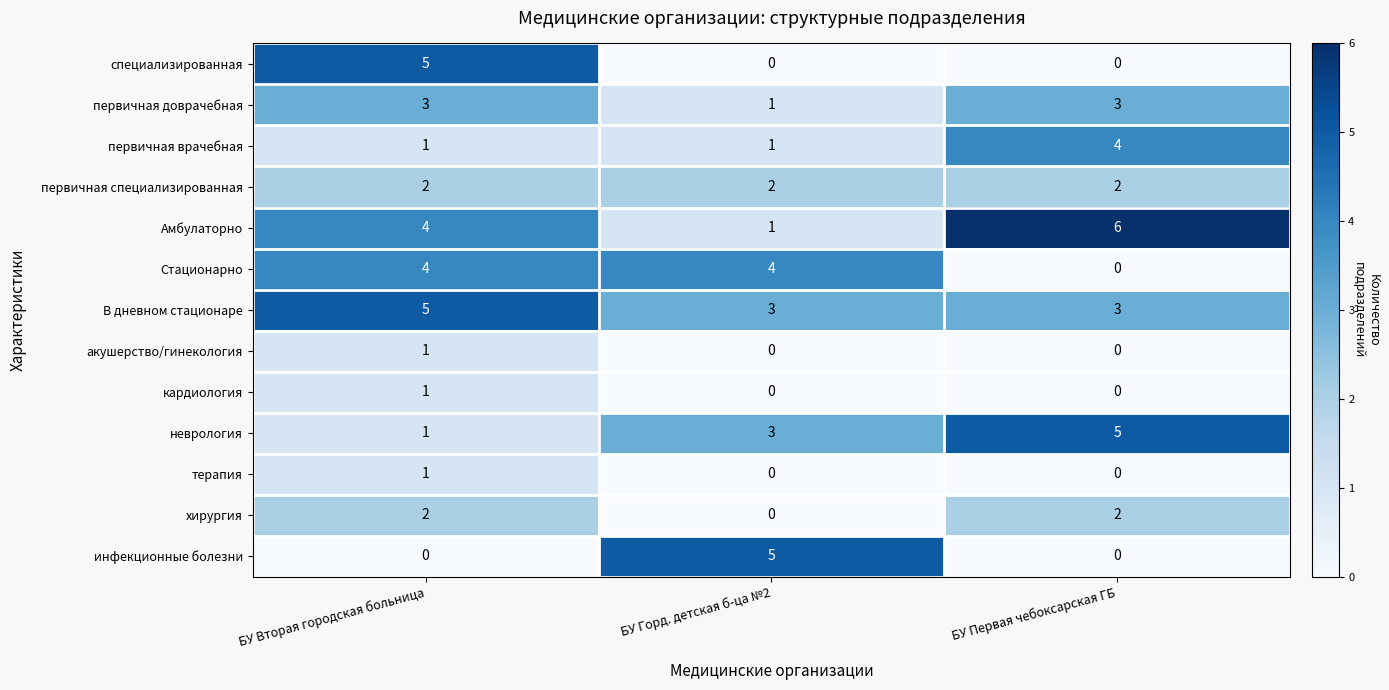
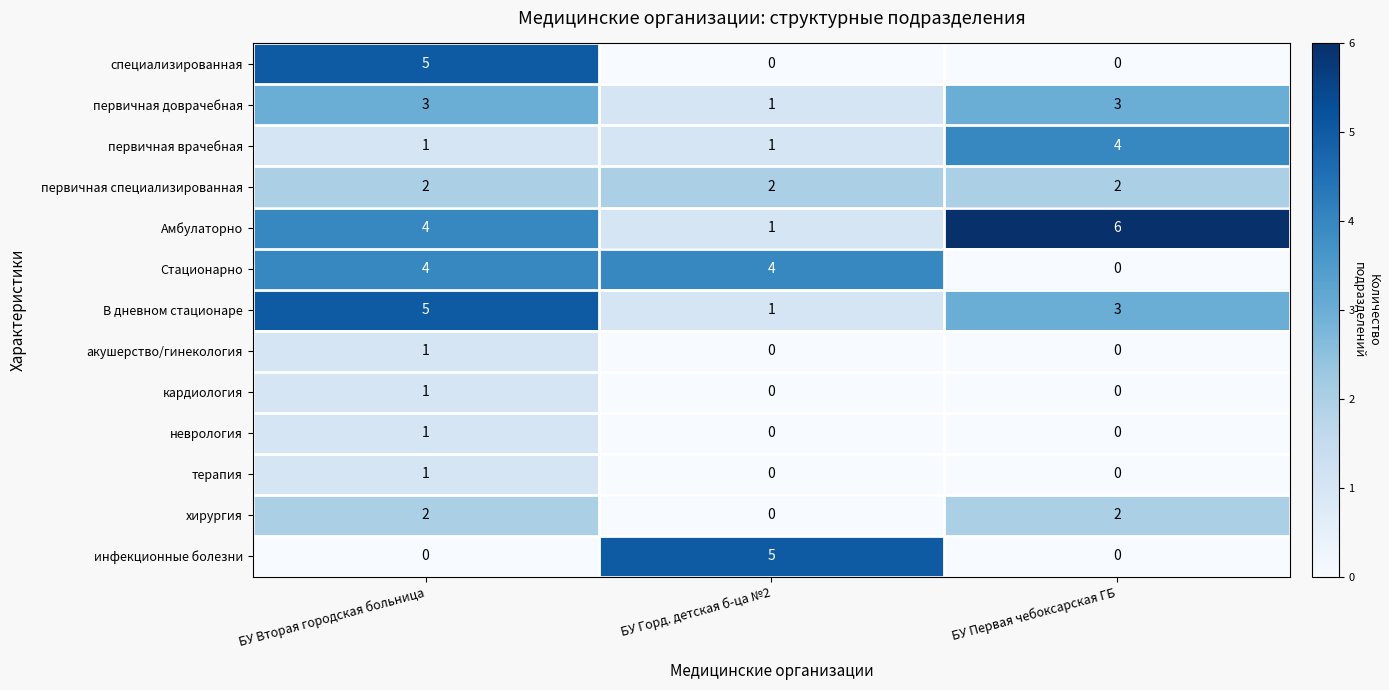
В дневном стационаре, БУ Горд. детская б-ца №2: 3 -> 1
неврология, БУ Горд. детская б-ца №2: 3 -> 0
неврология, БУ Первая чебоксарская ГБ: 5 -> 0
